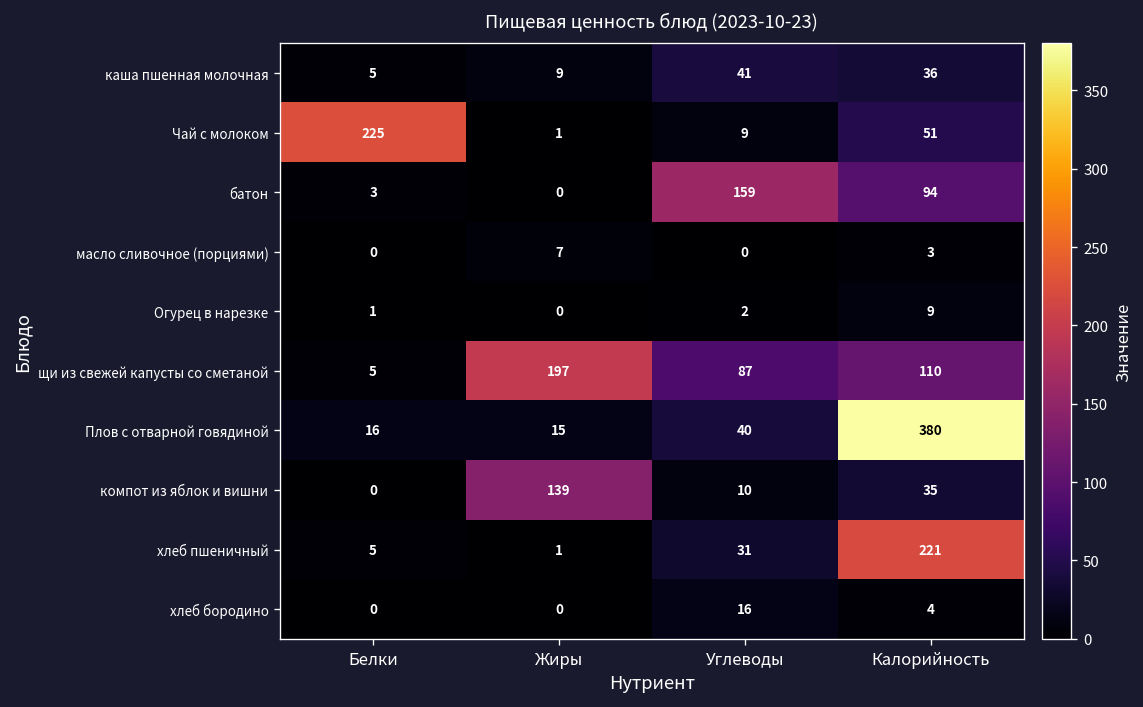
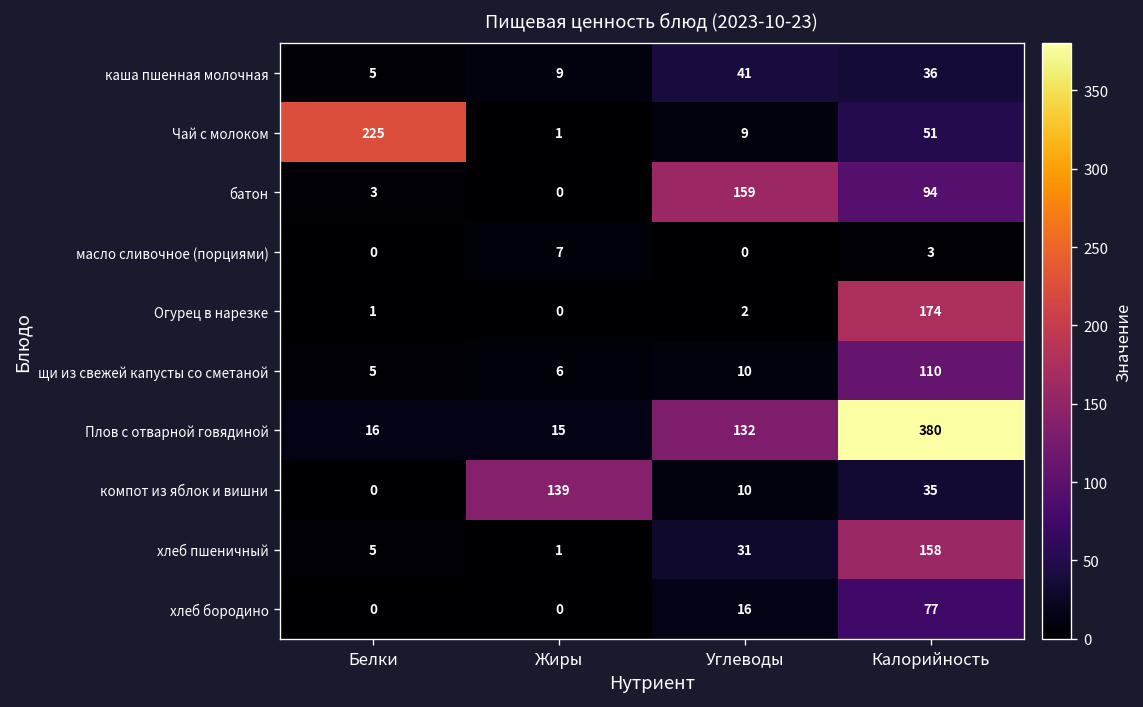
Огурец в нарезке, Калорийность: 9 -> 174
щи из свежей капусты со сметаной, Жиры: 197 -> 6
щи из свежей капусты со сметаной, Углеводы: 87 -> 10
Плов с отварной говядиной, Углеводы: 40 -> 132
хлеб пшеничный, Калорийность: 221 -> 158
хлеб бородино, Калорийность: 4 -> 77
